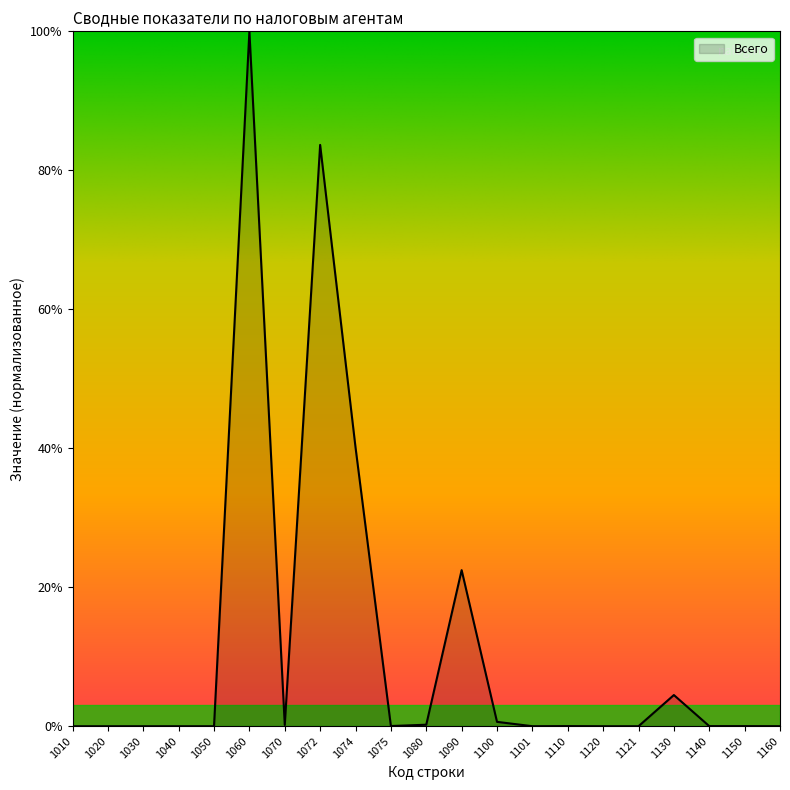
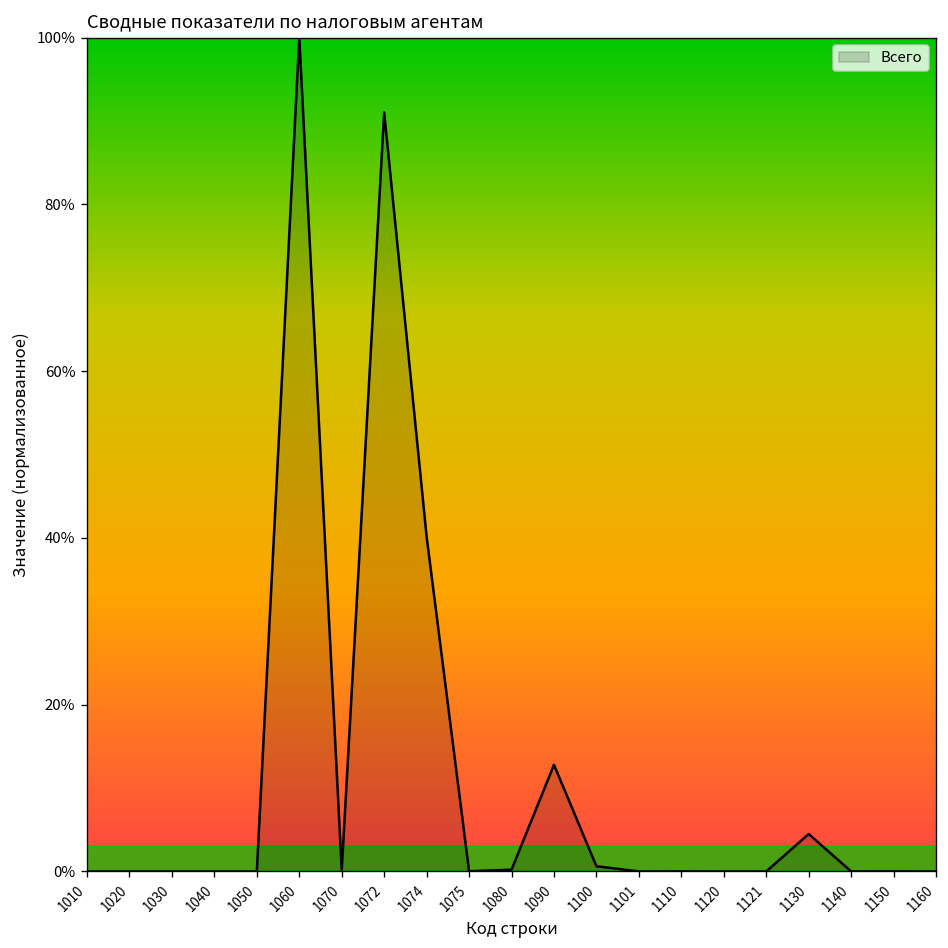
1072: 84% -> 91%
1090: 22% -> 13%
